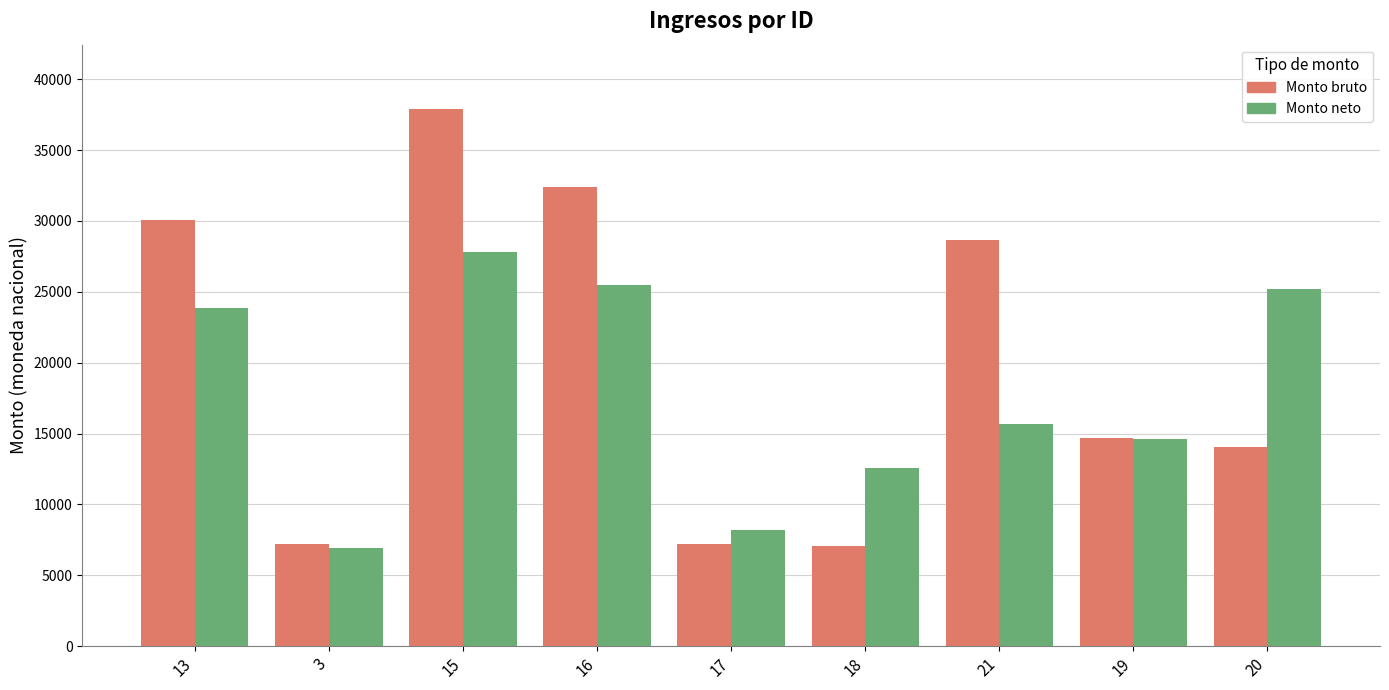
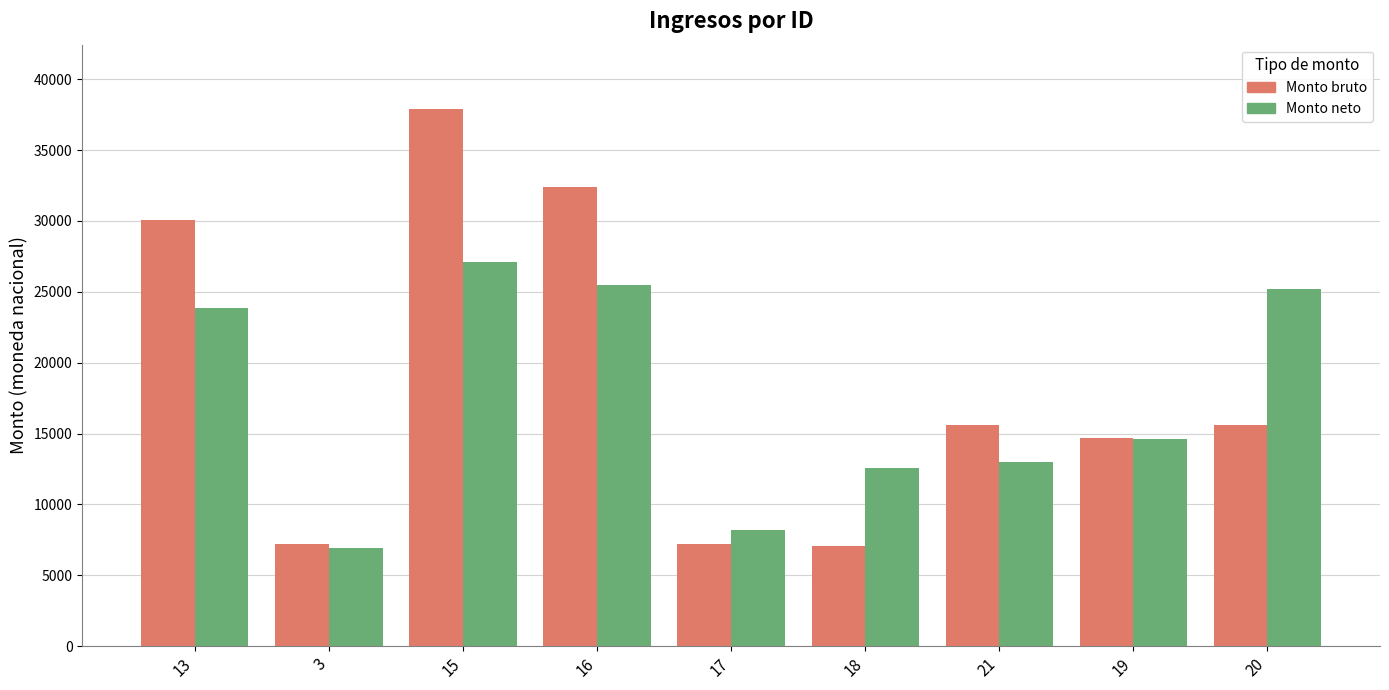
Monto neto, 15: 27800 -> 27100
Monto bruto, 21: 28700 -> 15600
Monto neto, 21: 15700 -> 13000
Monto bruto, 20: 14100 -> 15600
